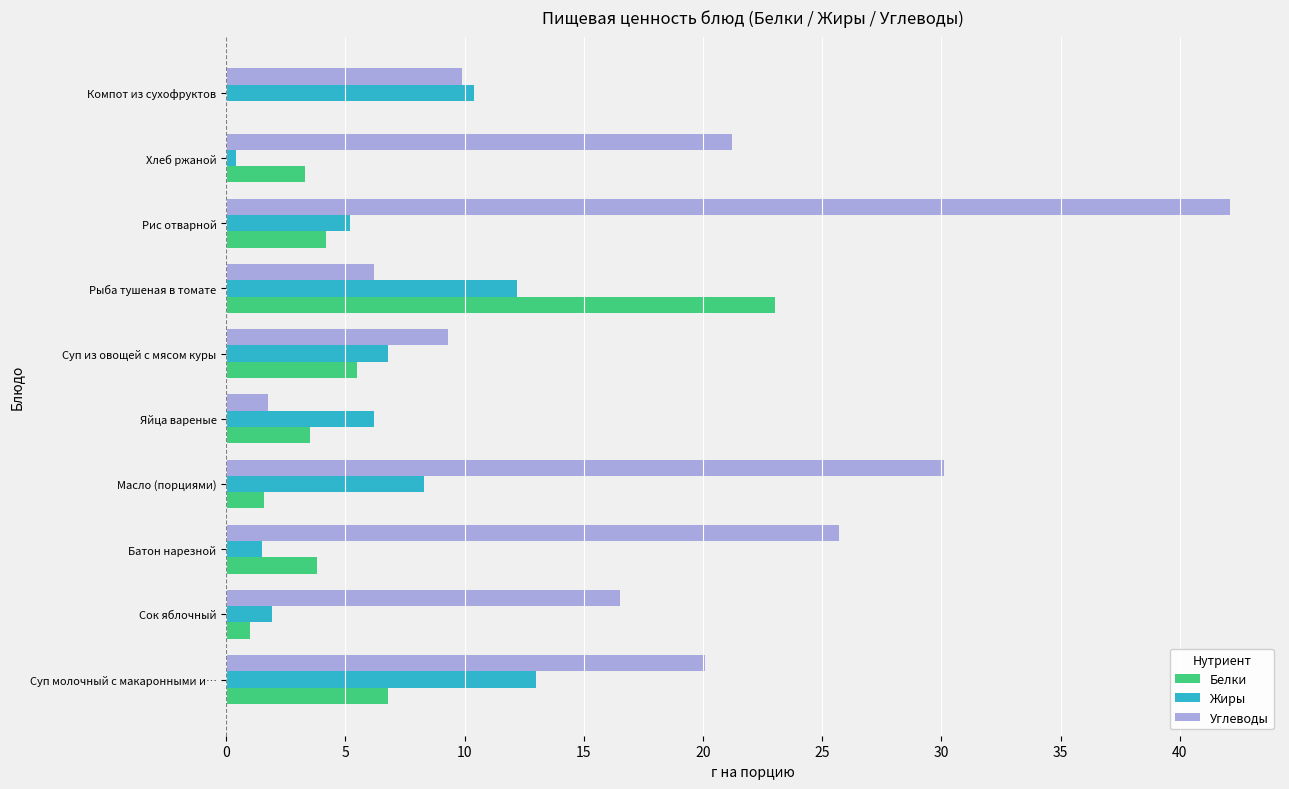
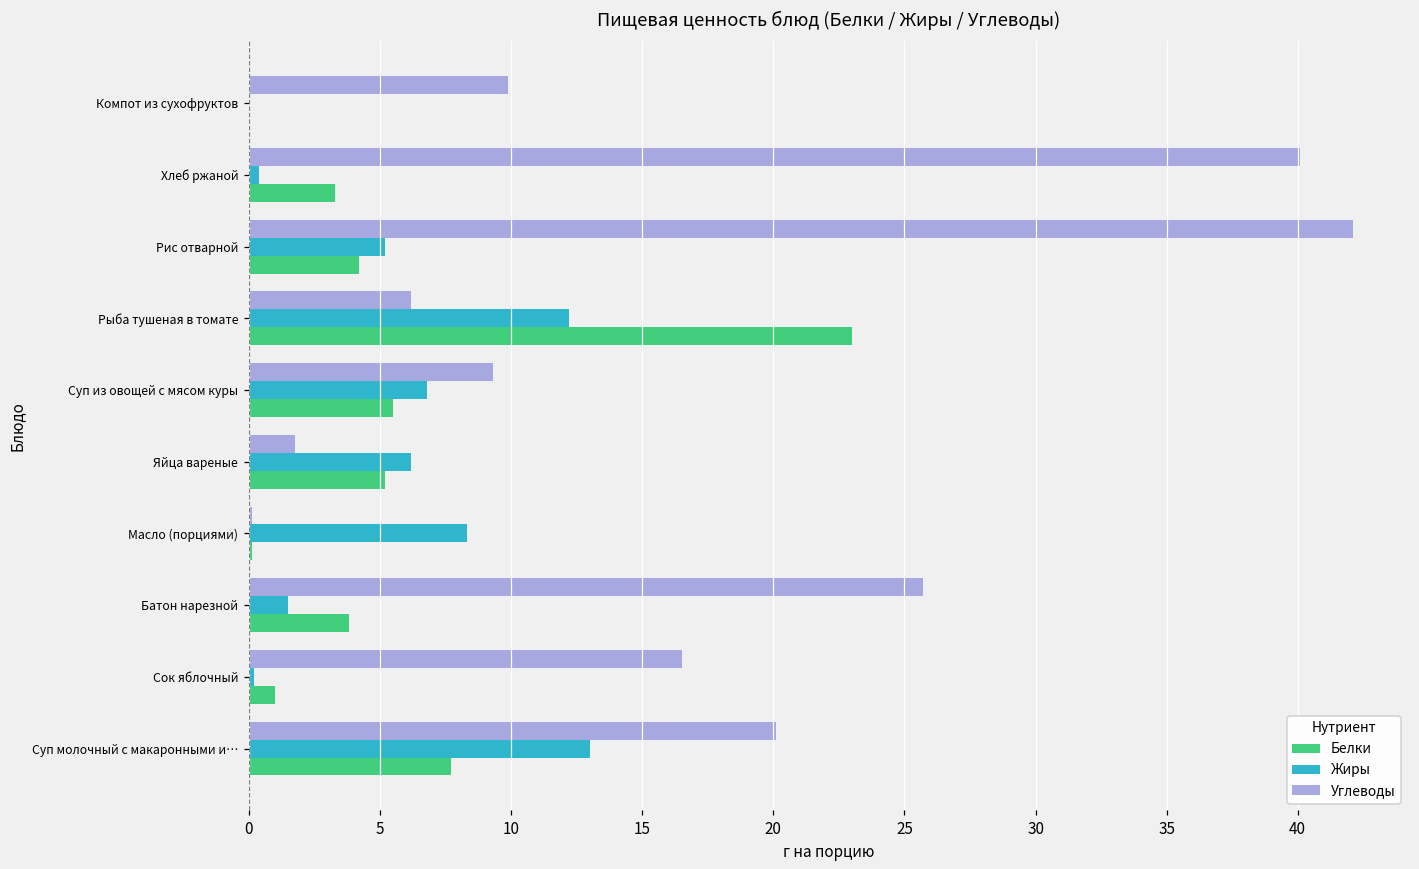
Жиры, Компот из сухофруктов: 10.4 -> 0.0
Углеводы, Хлеб ржаной: 21.2 -> 40.1
Белки, Яйца вареные: 3.5 -> 5.2
Углеводы, Масло (порциями): 30.1 -> 0.1
Белки, Масло (порциями): 1.6 -> 0.1
Жиры, Сок яблочный: 1.9 -> 0.2
Белки, Суп молочный с макаронными и…: 6.8 -> 7.7
